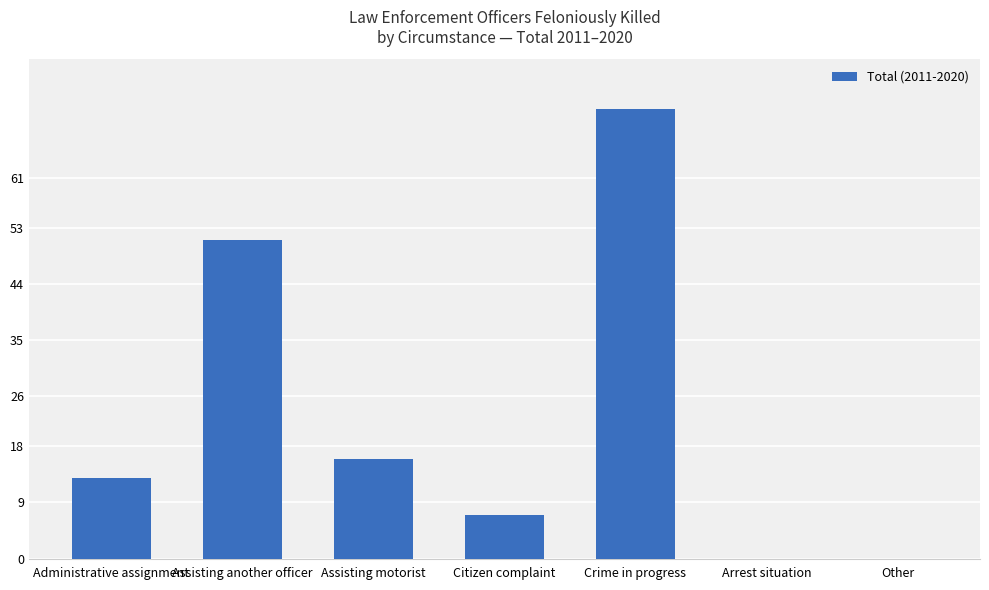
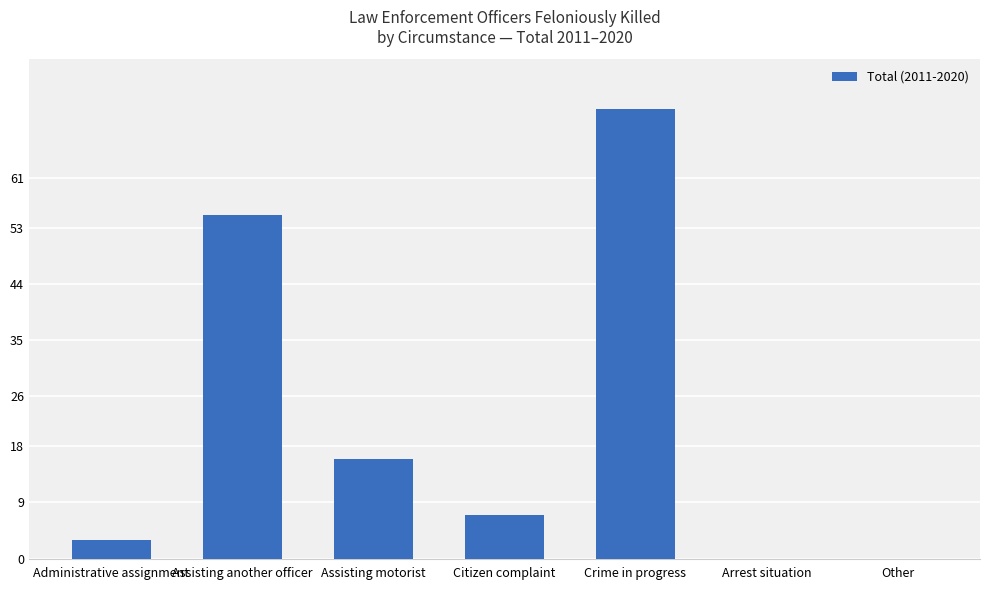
Administrative assignment: 13 -> 3
Assisting another officer: 51 -> 55
